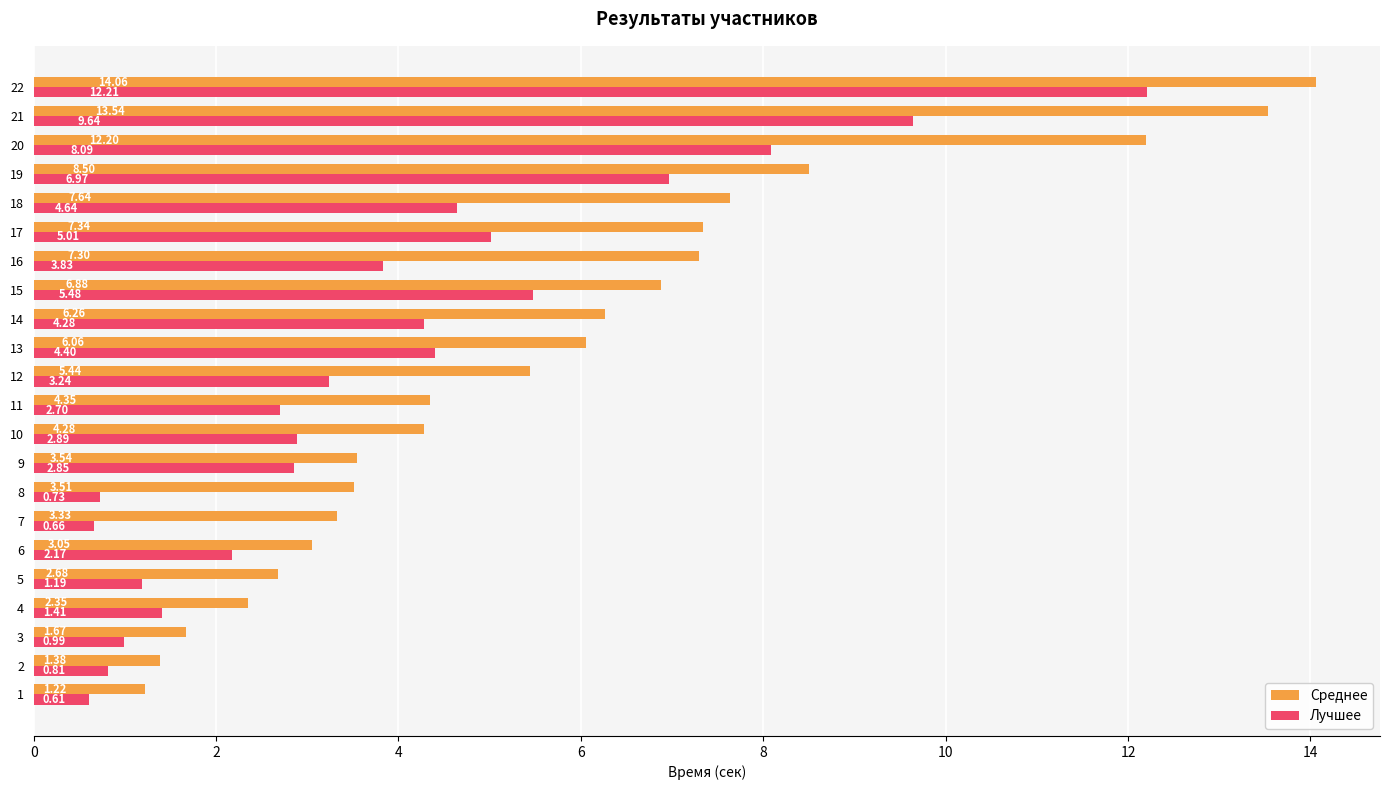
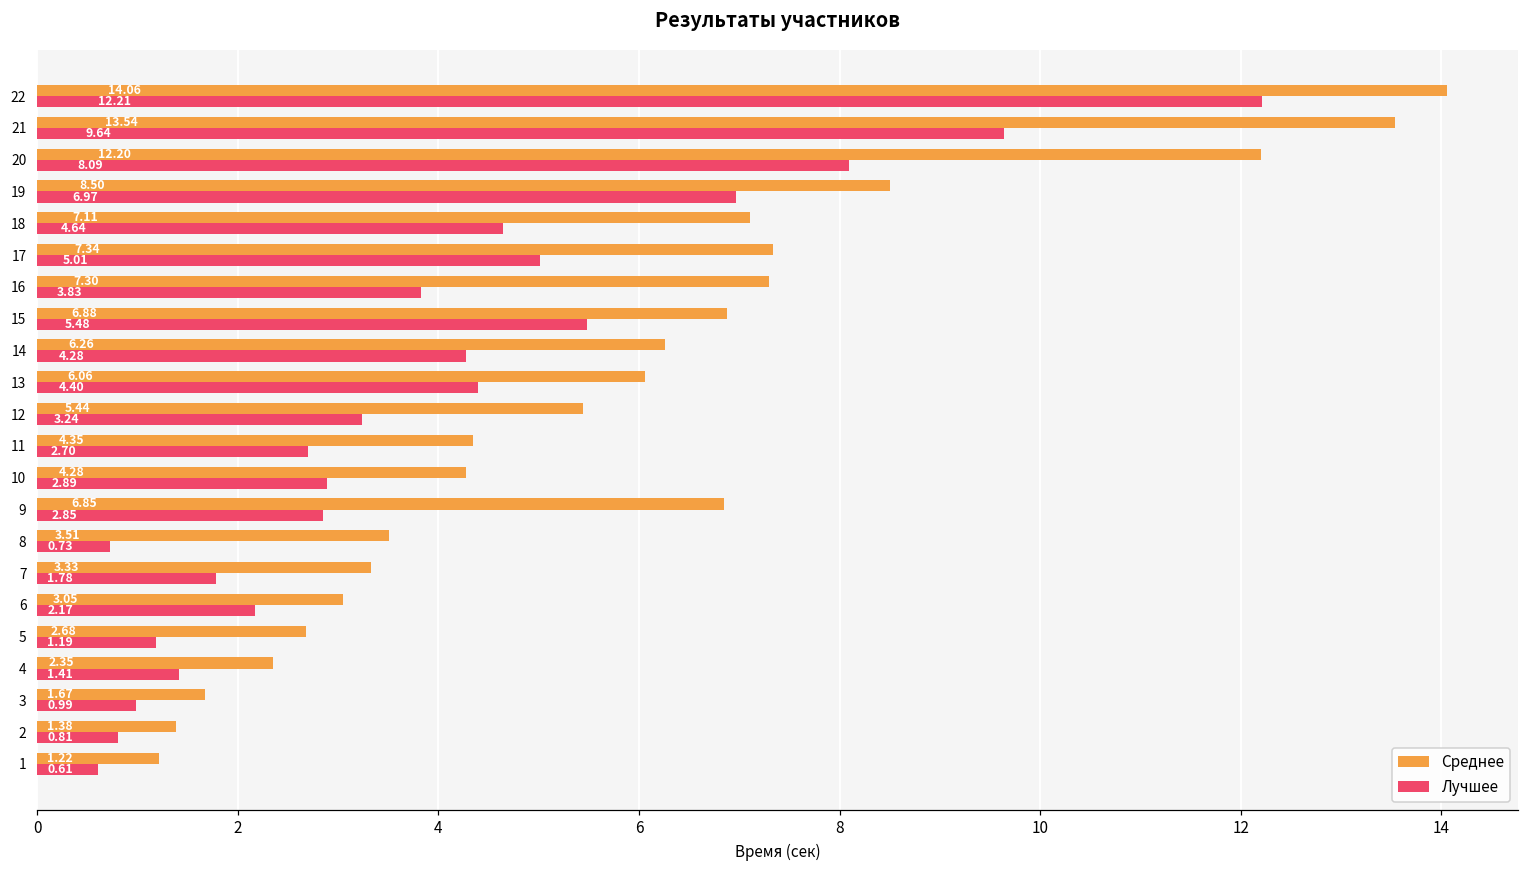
Среднее, 18: 7.64 -> 7.11
Среднее, 9: 3.54 -> 6.85
Лучшее, 7: 0.66 -> 1.78
